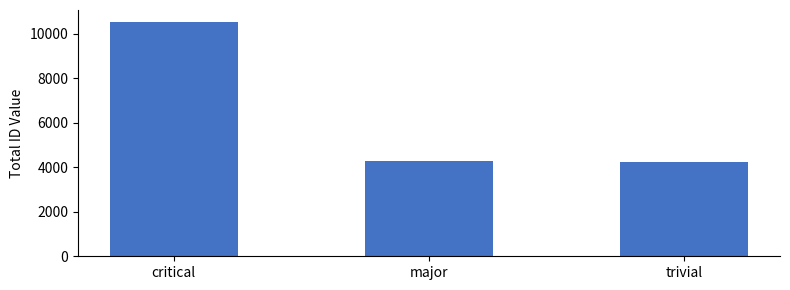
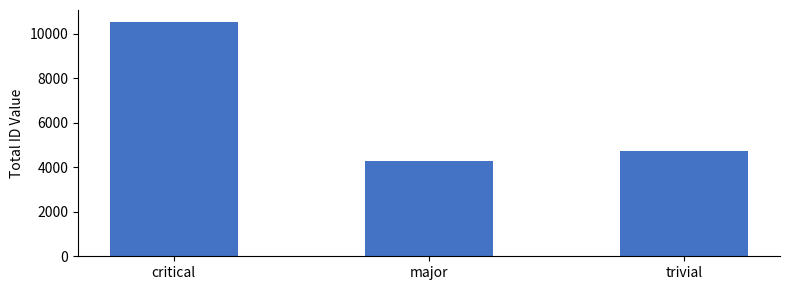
trivial: 4300 -> 4700
